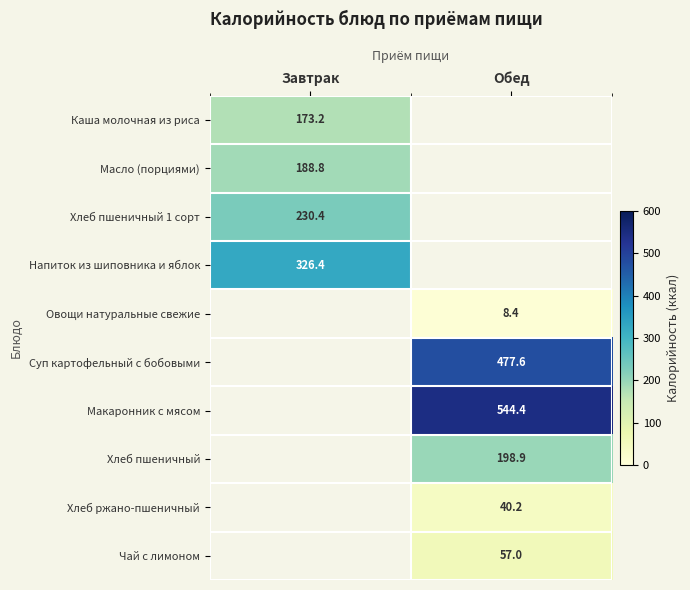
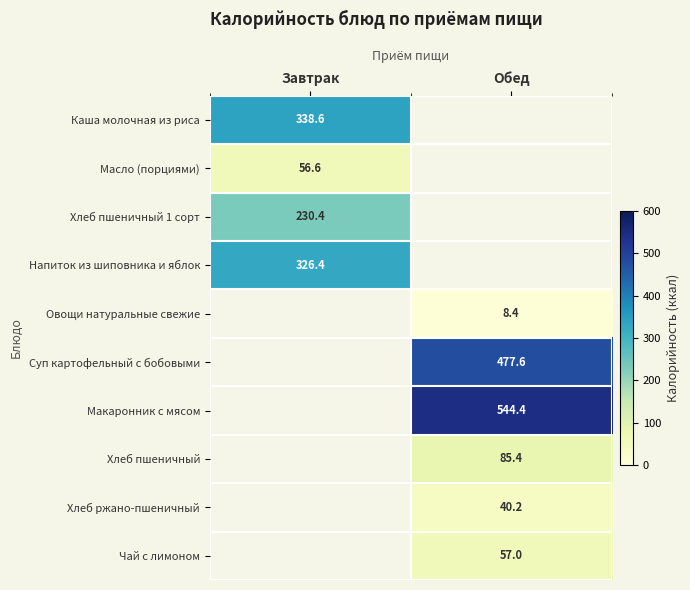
Каша молочная из риса, Завтрак: 173.2 -> 338.6
Масло (порциями), Завтрак: 188.8 -> 56.6
Хлеб пшеничный, Обед: 198.9 -> 85.4
